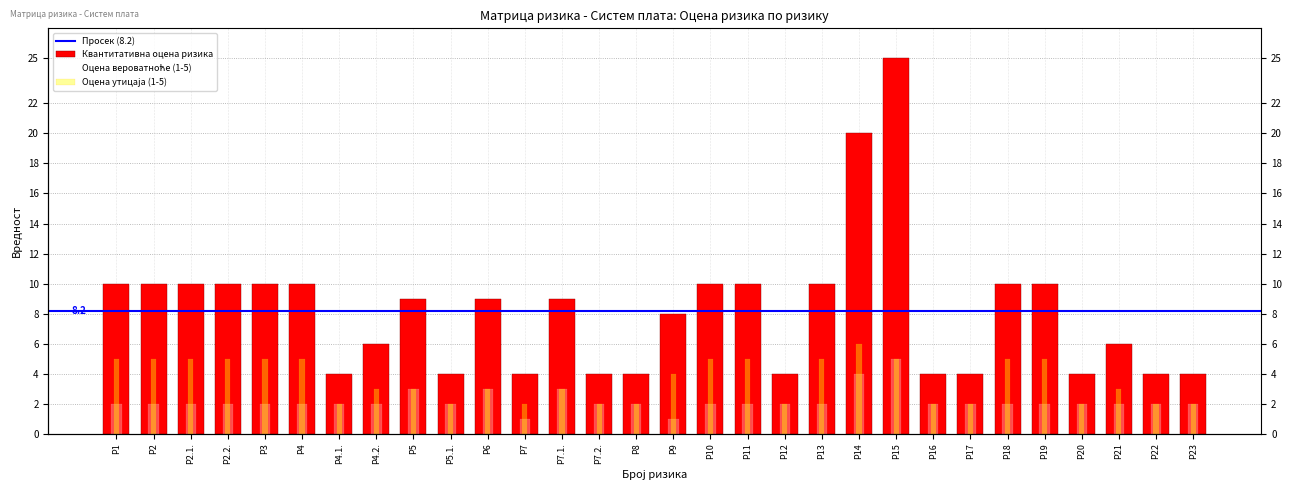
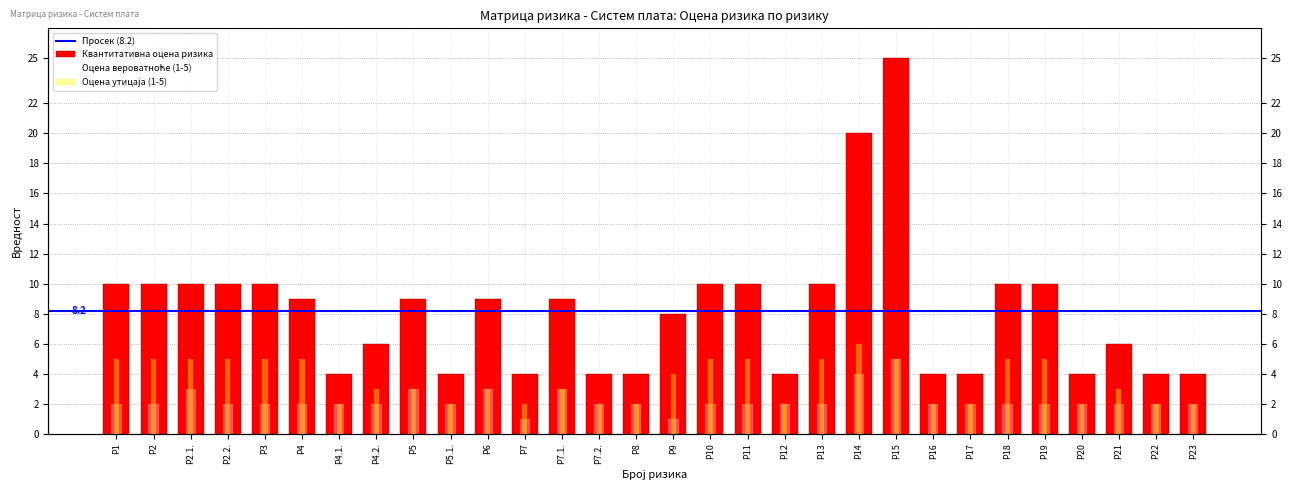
Оцена вероватноће (1-5), Р2.1.: 2 -> 3
Квантитативна оцена ризика, Р4: 10 -> 9
